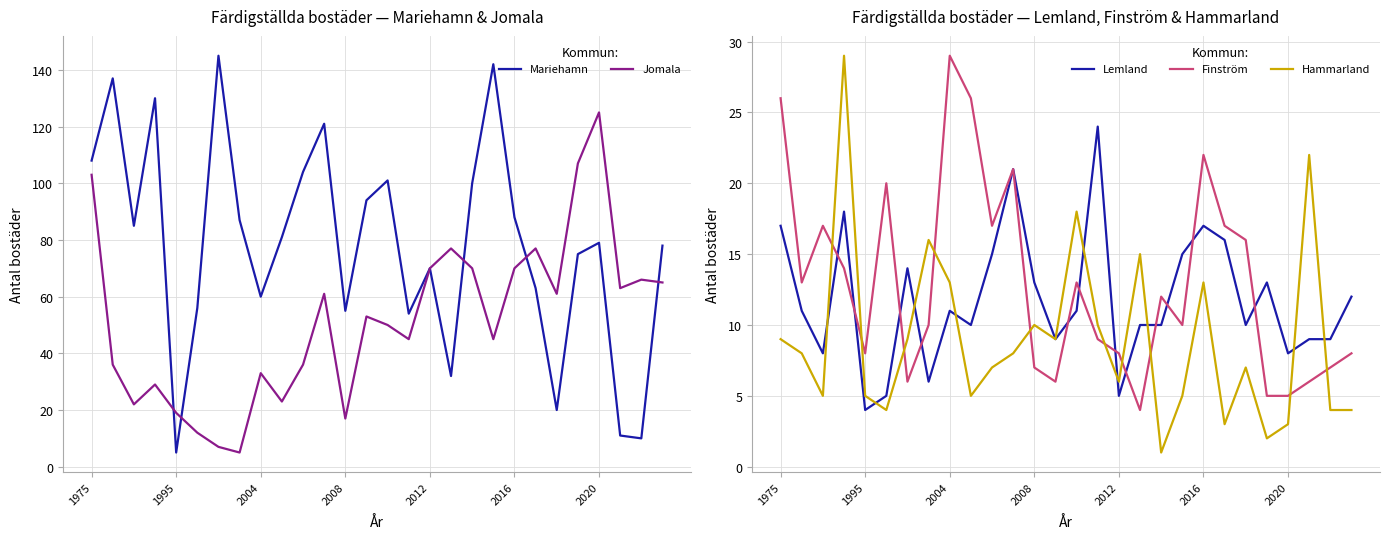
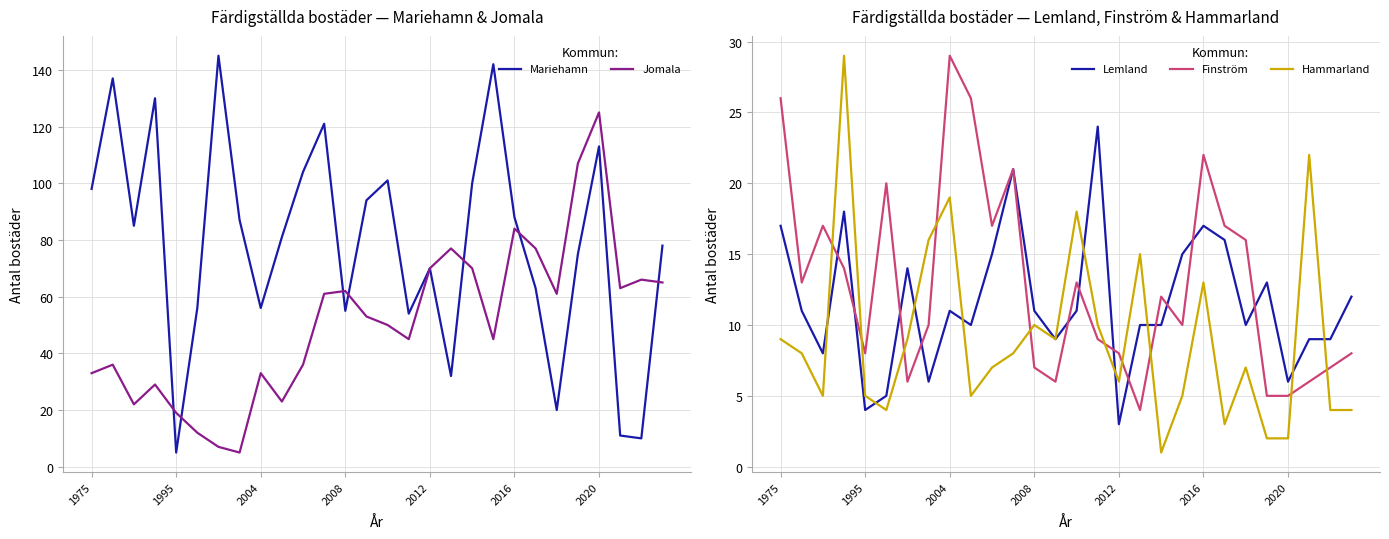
Färdigställda bostäder — Mariehamn & Jomala, Mariehamn, 1975: 108 -> 98
Färdigställda bostäder — Mariehamn & Jomala, Jomala, 1975: 103 -> 33
Färdigställda bostäder — Mariehamn & Jomala, Mariehamn, 2004: 60 -> 56
Färdigställda bostäder — Mariehamn & Jomala, Jomala, 2008: 17 -> 62
Färdigställda bostäder — Mariehamn & Jomala, Jomala, 2016: 70 -> 84
Färdigställda bostäder — Mariehamn & Jomala, Mariehamn, 2020: 79 -> 113
Färdigställda bostäder — Lemland, Finström & Hammarland, Hammarland, 2004: 13 -> 19
Färdigställda bostäder — Lemland, Finström & Hammarland, Lemland, 2008: 13 -> 11
Färdigställda bostäder — Lemland, Finström & Hammarland, Lemland, 2012: 5 -> 3
Färdigställda bostäder — Lemland, Finström & Hammarland, Lemland, 2020: 8 -> 6
Färdigställda bostäder — Lemland, Finström & Hammarland, Hammarland, 2020: 3 -> 2
